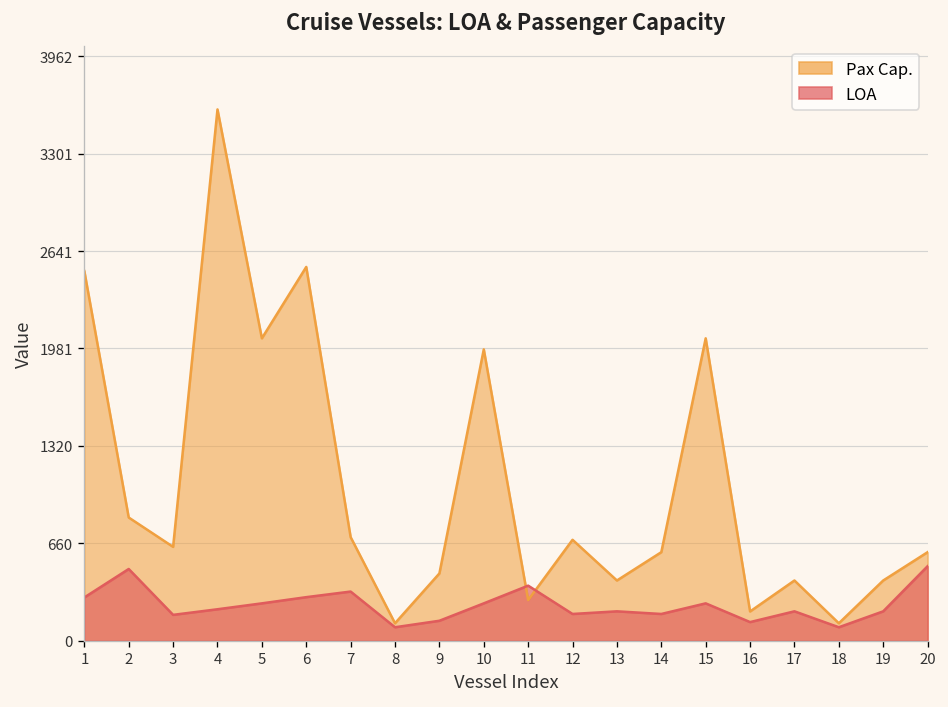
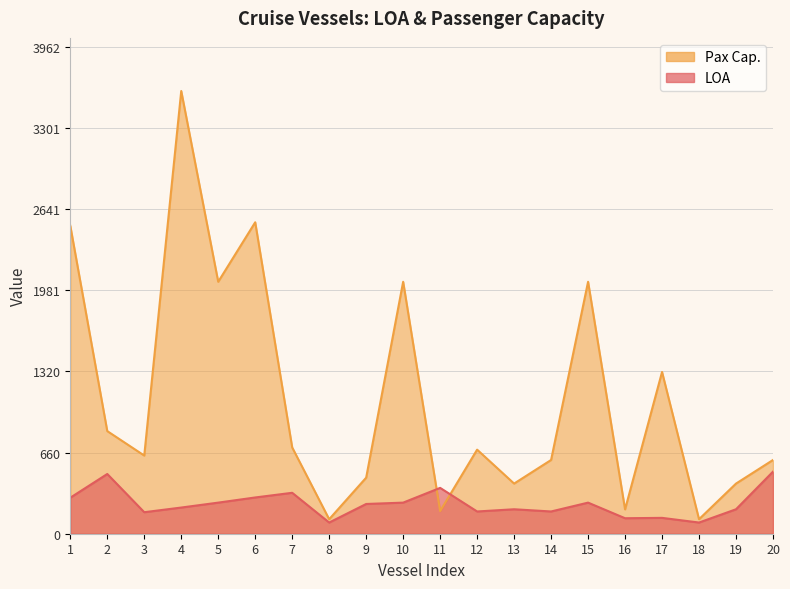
LOA, 9: 140 -> 240
Pax Cap., 10: 1980 -> 2050
Pax Cap., 11: 280 -> 180
Pax Cap., 17: 410 -> 1320
LOA, 17: 200 -> 130
